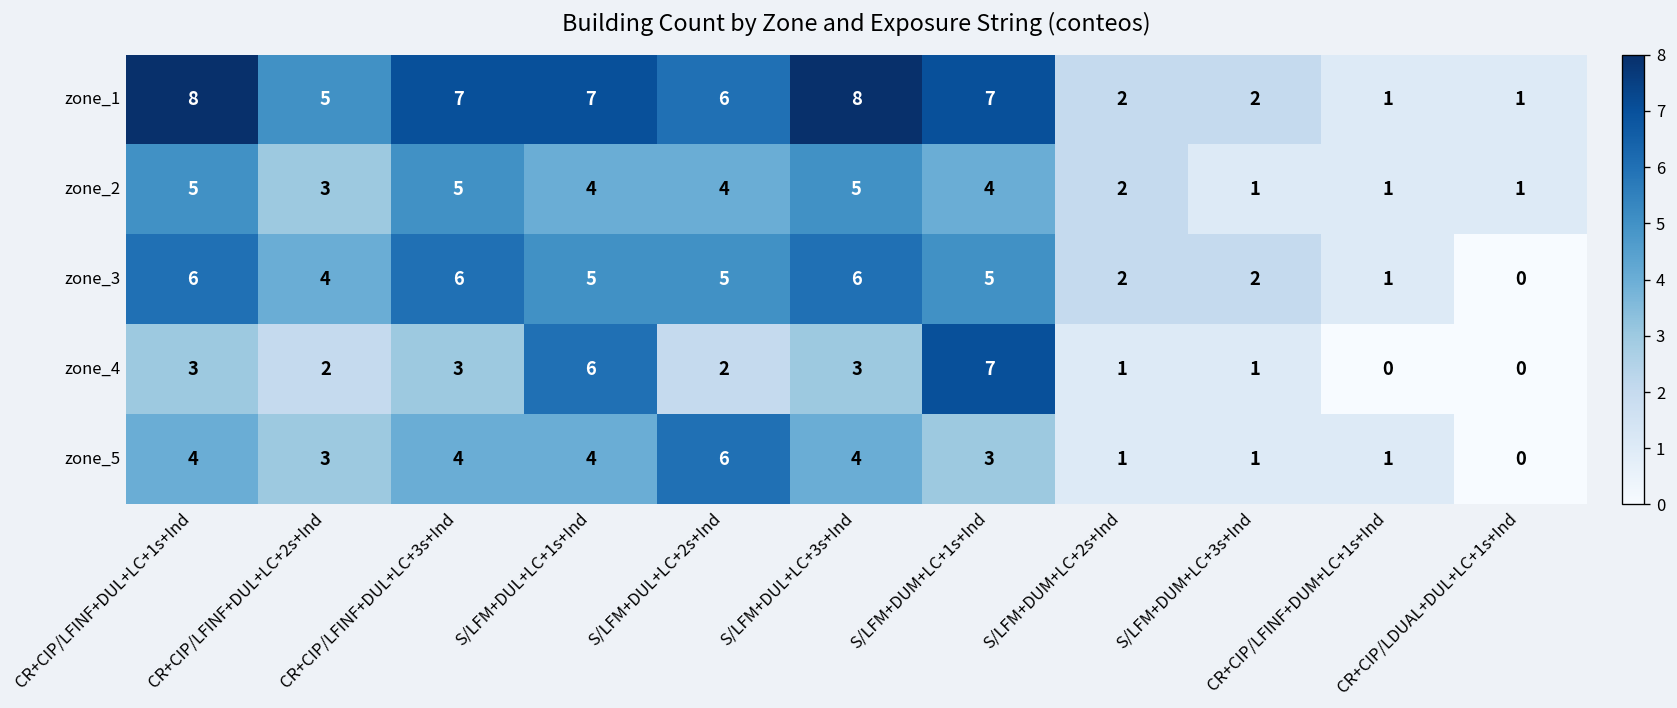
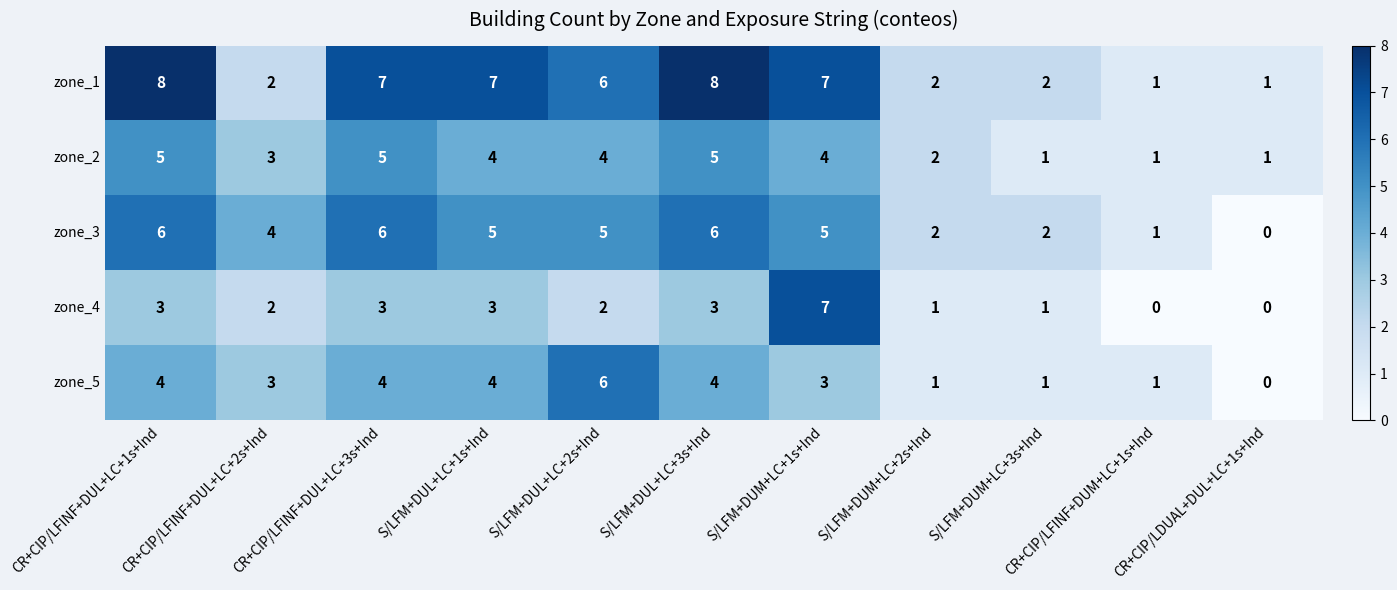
zone_1, CR+CIP/LFINF+DUL+LC+2s+Ind: 5 -> 2
zone_4, S/LFM+DUL+LC+1s+Ind: 6 -> 3
